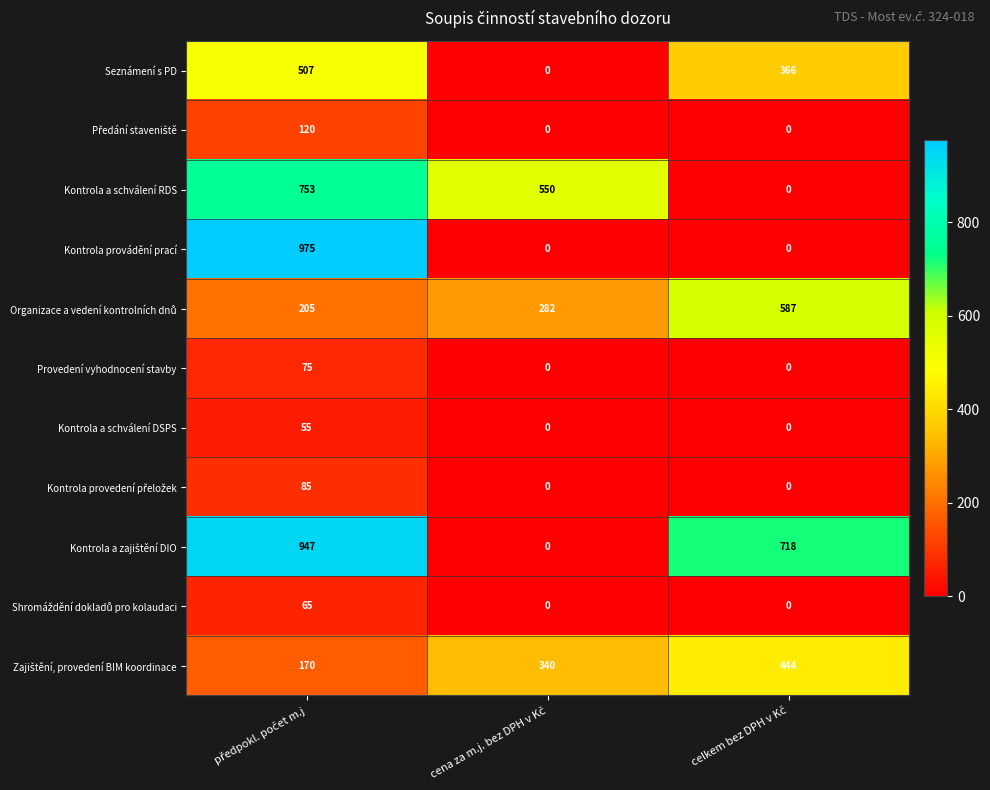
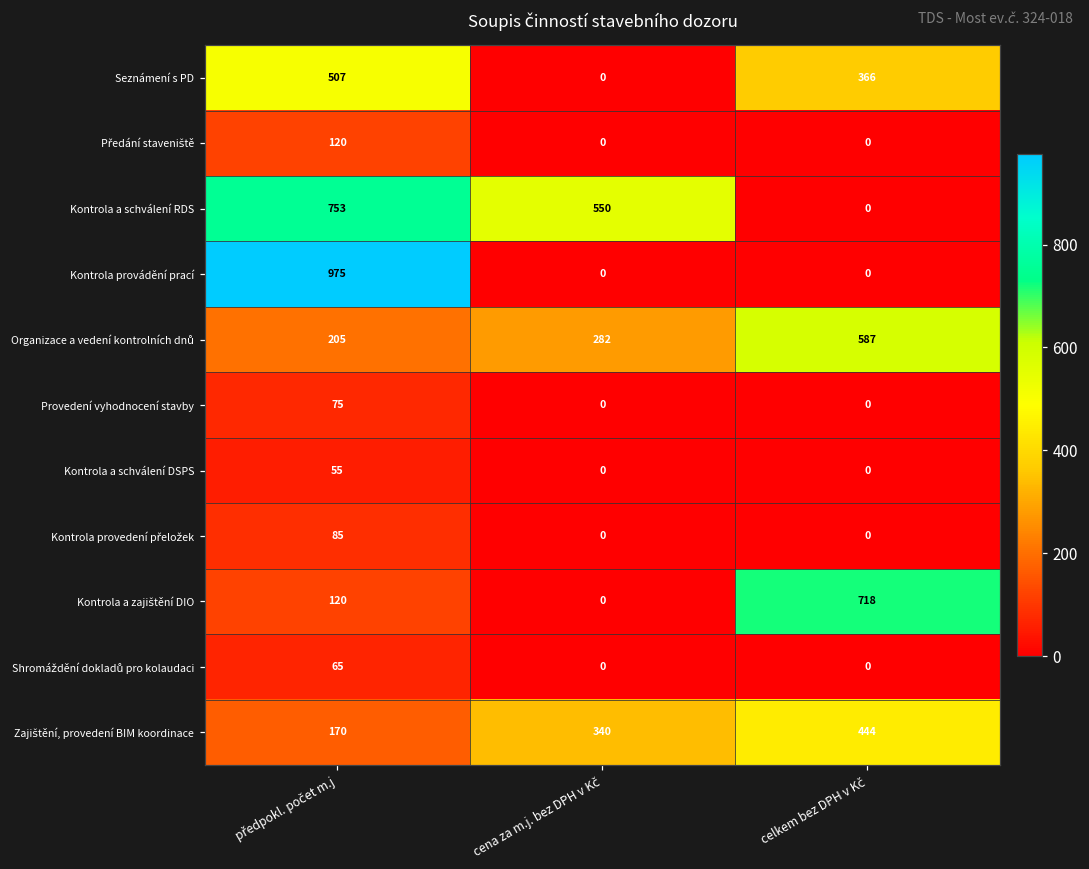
Kontrola a zajištění DIO, předpokl. počet m.j: 947 -> 120
